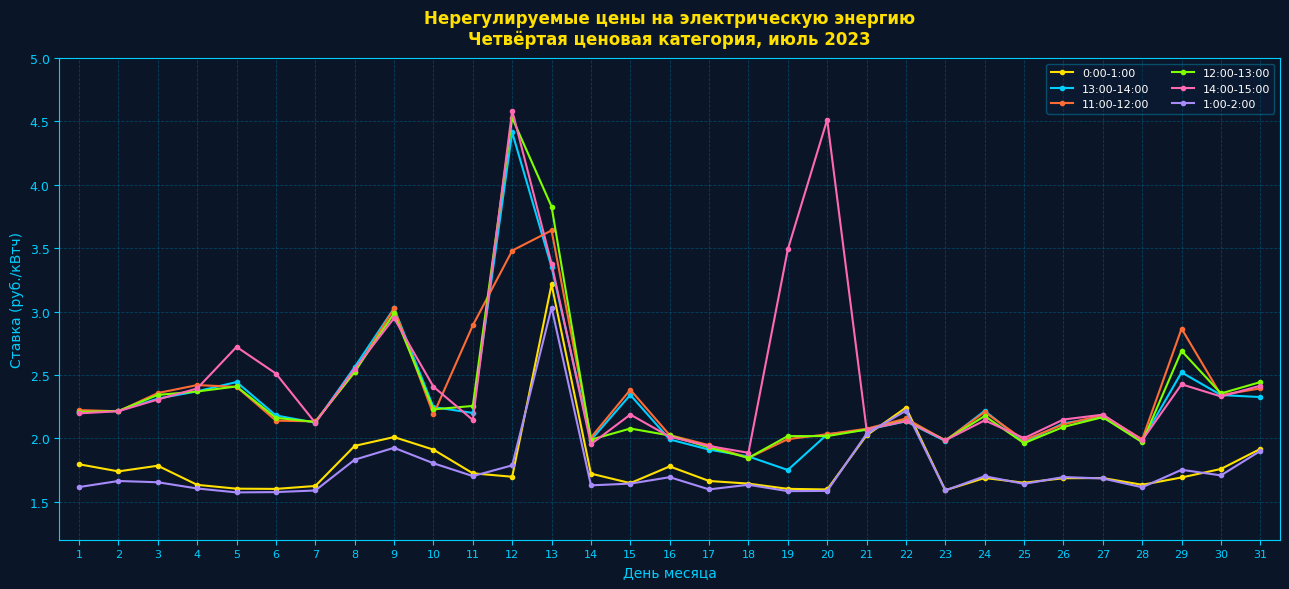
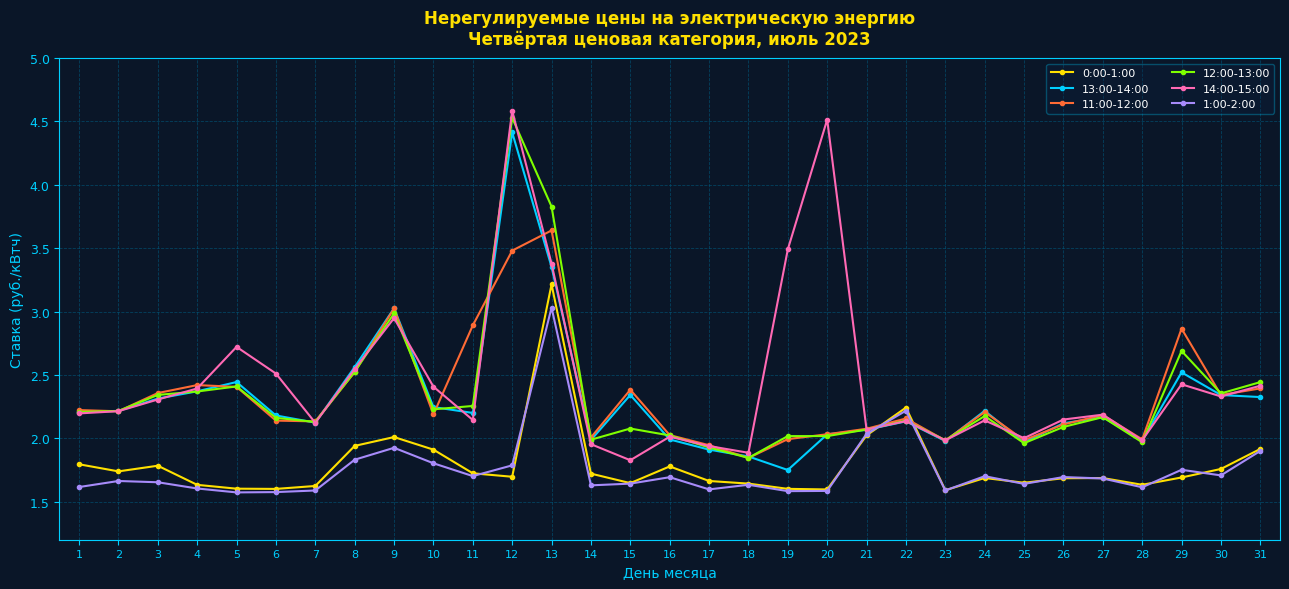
14:00-15:00, 15: 2.19 -> 1.83
